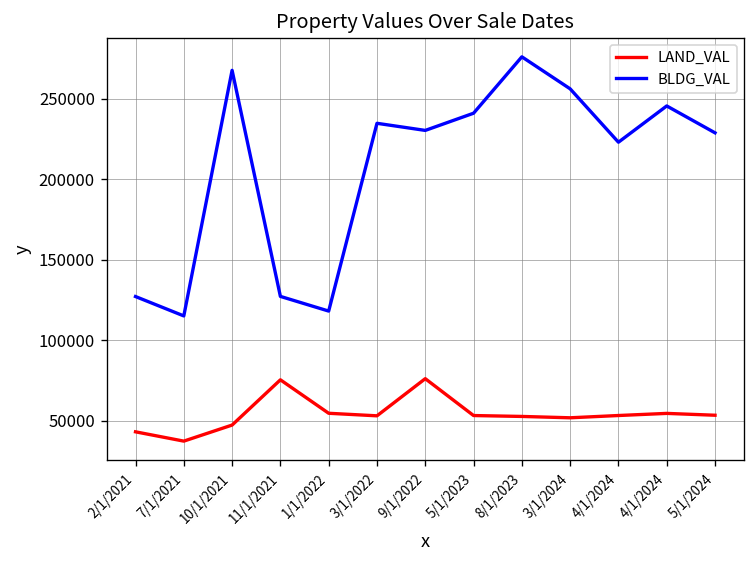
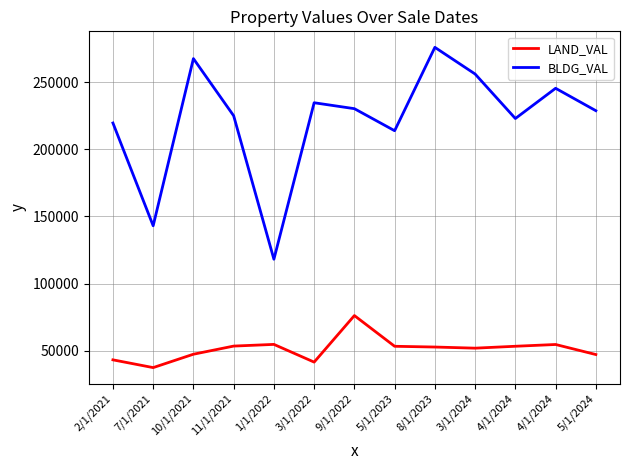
BLDG_VAL, 2/1/2021: 127000 -> 220000
BLDG_VAL, 7/1/2021: 115000 -> 143000
LAND_VAL, 11/1/2021: 75000 -> 53000
BLDG_VAL, 11/1/2021: 127000 -> 225000
LAND_VAL, 3/1/2022: 53000 -> 42000
BLDG_VAL, 5/1/2023: 241000 -> 214000
LAND_VAL, 5/1/2024: 53000 -> 47000
